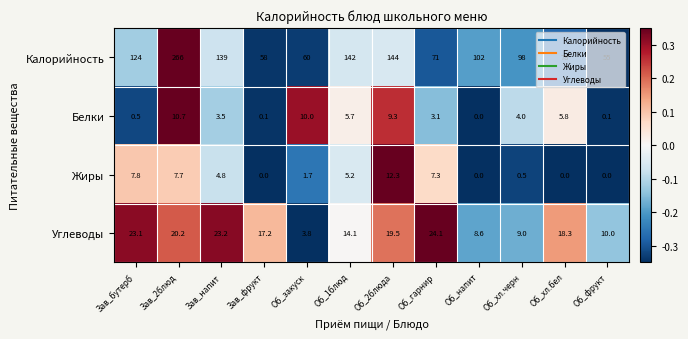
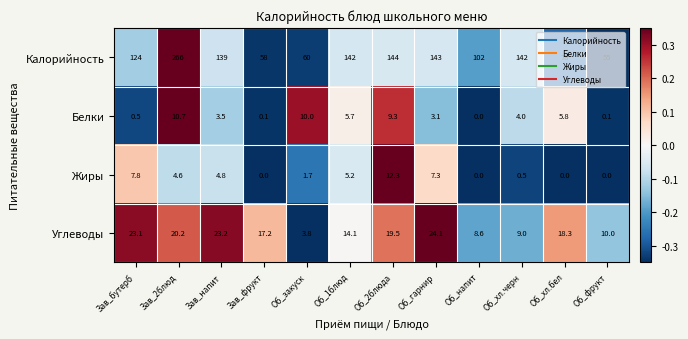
Калорийность, Об_гарнир: 71 -> 143
Калорийность, Об_хл.черн: 98 -> 142
Жиры, Зав_2блюд: 7.7 -> 4.6
